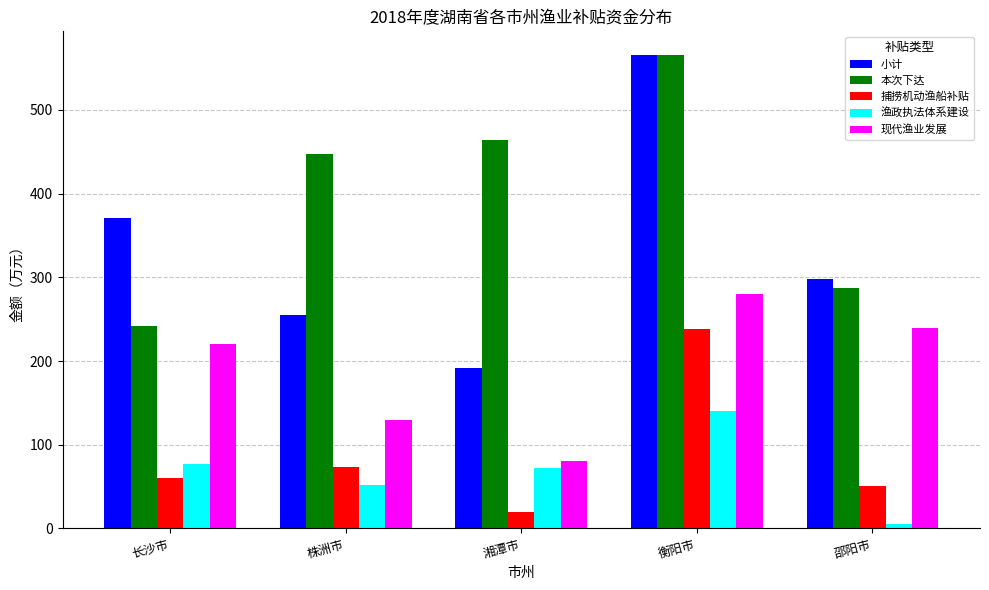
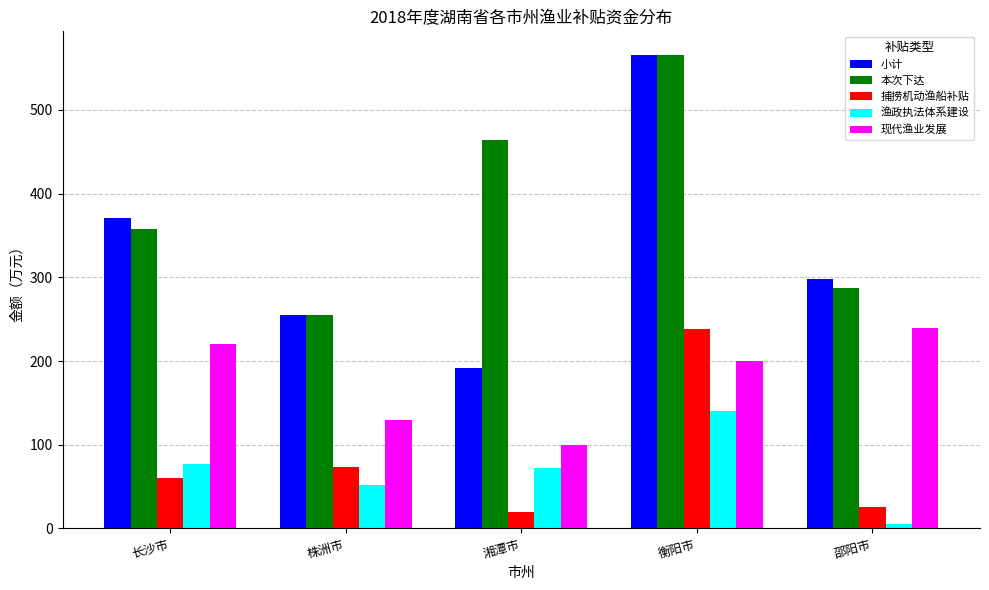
本次下达, 长沙市: 240 -> 360
本次下达, 株洲市: 450 -> 250
现代渔业发展, 湘潭市: 80 -> 100
现代渔业发展, 衡阳市: 280 -> 200
捕捞机动渔船补贴, 邵阳市: 50 -> 30
